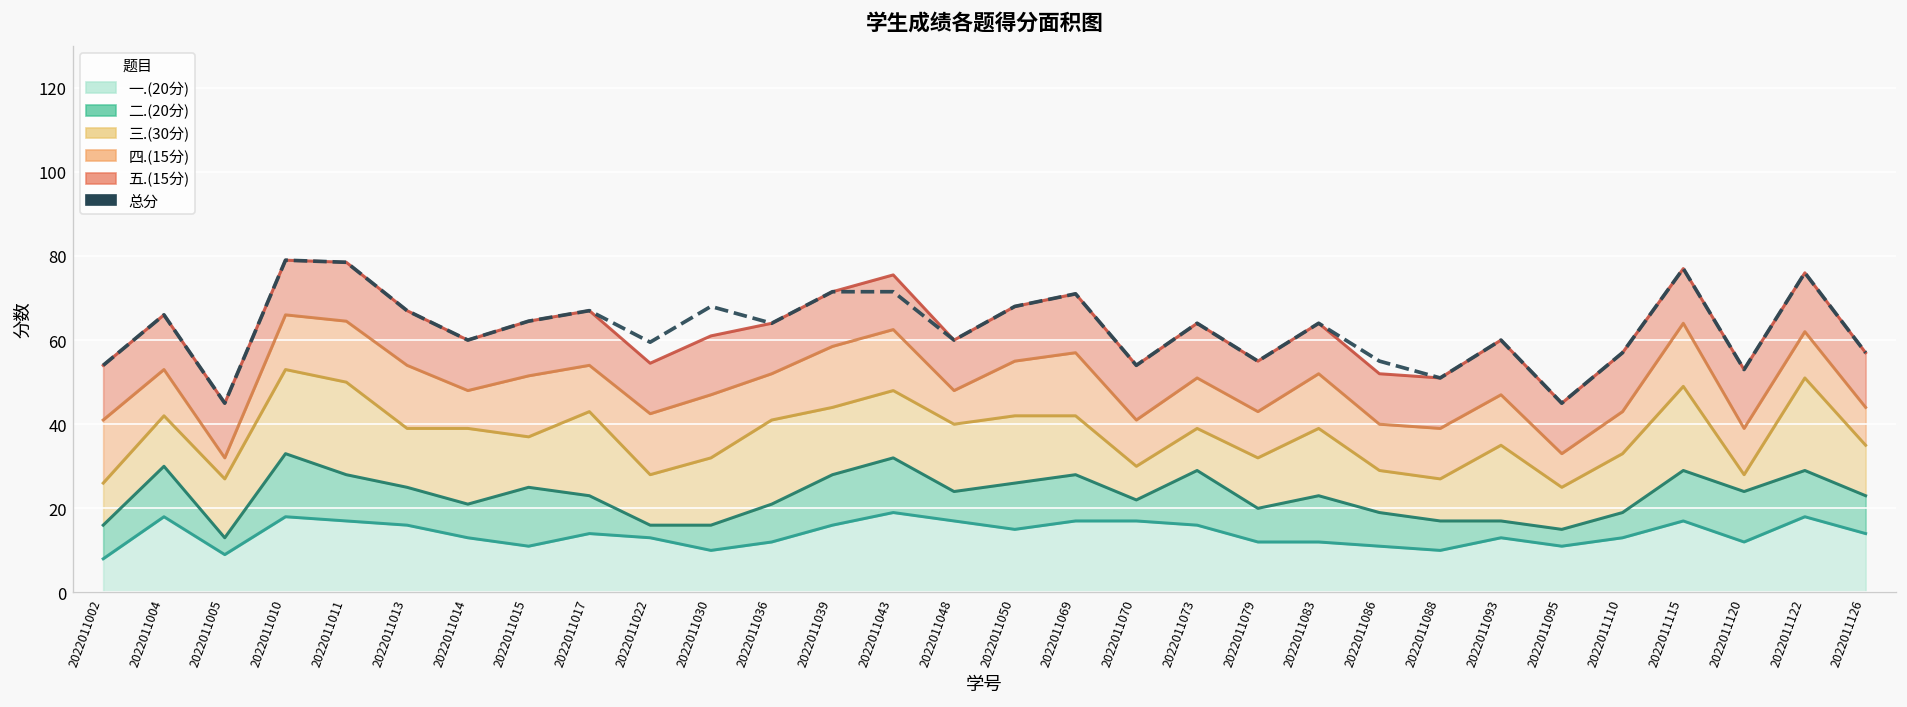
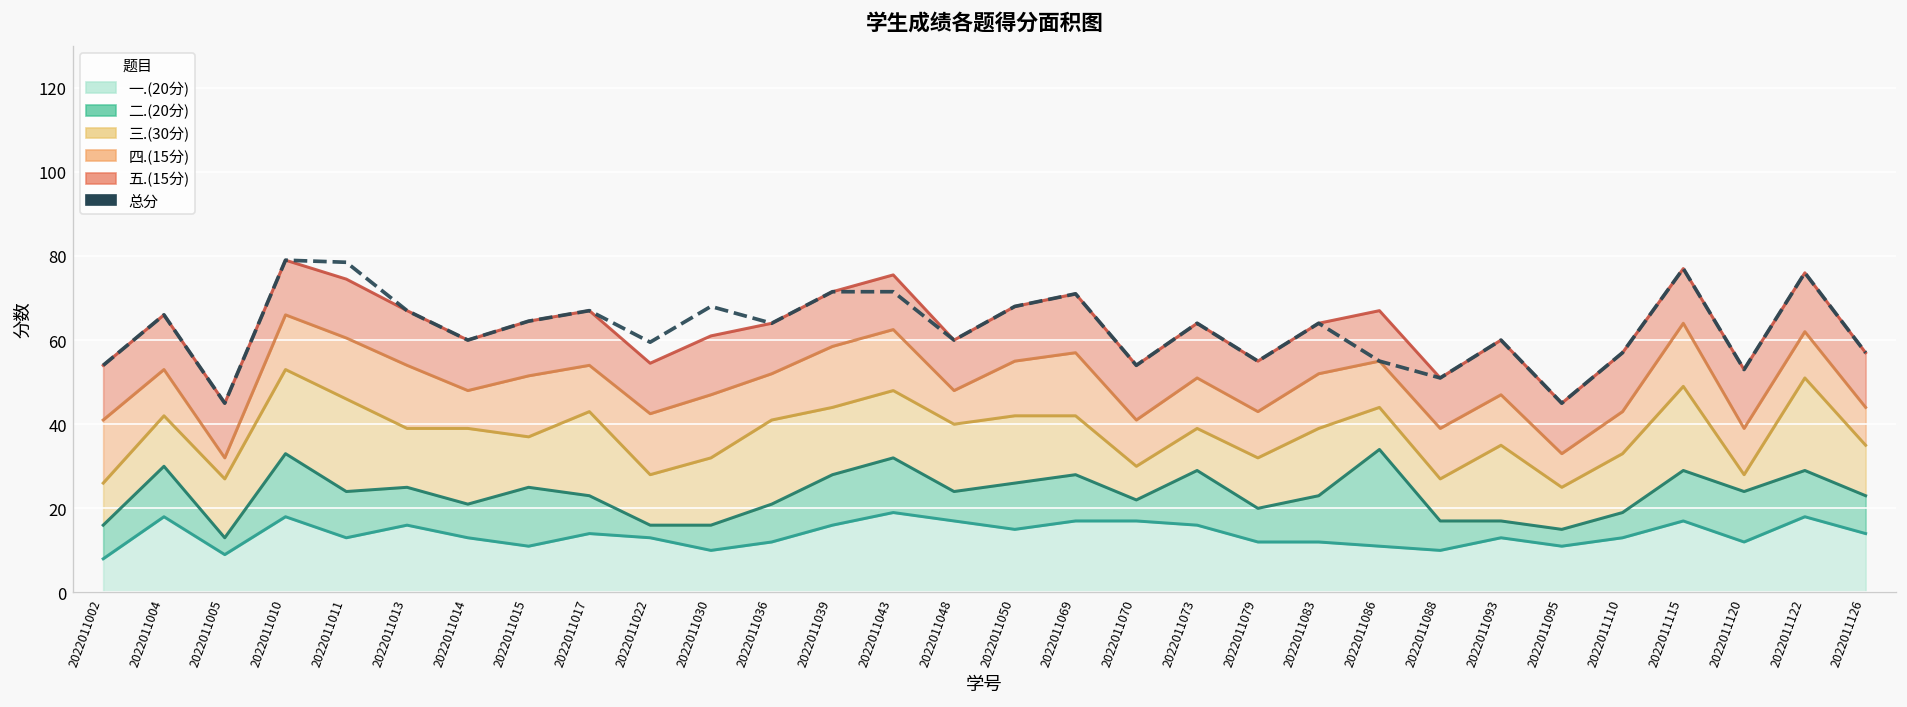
一.(20分), 2022011011: 17 -> 13
二.(20分), 2022011086: 8 -> 23
